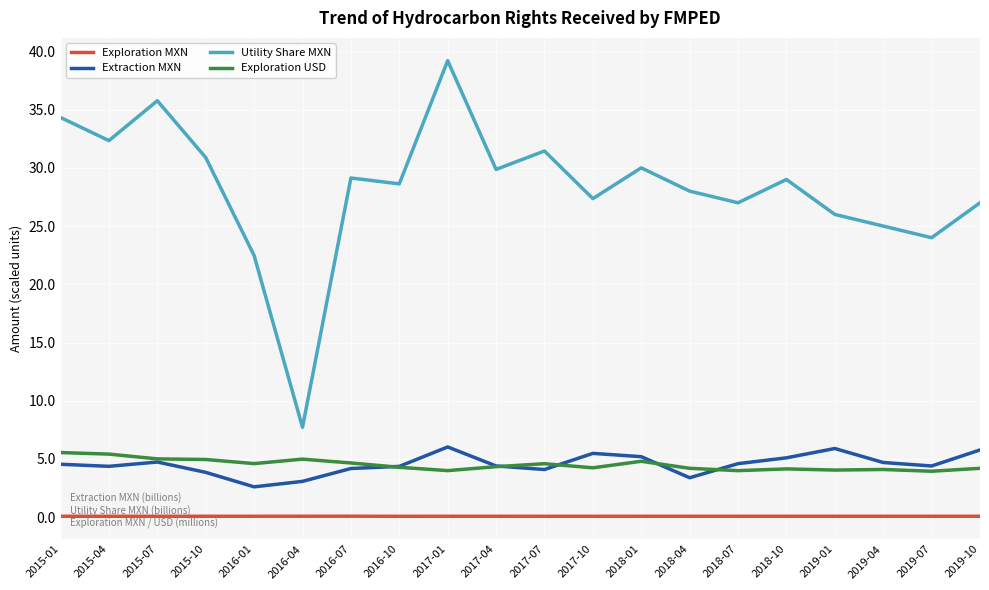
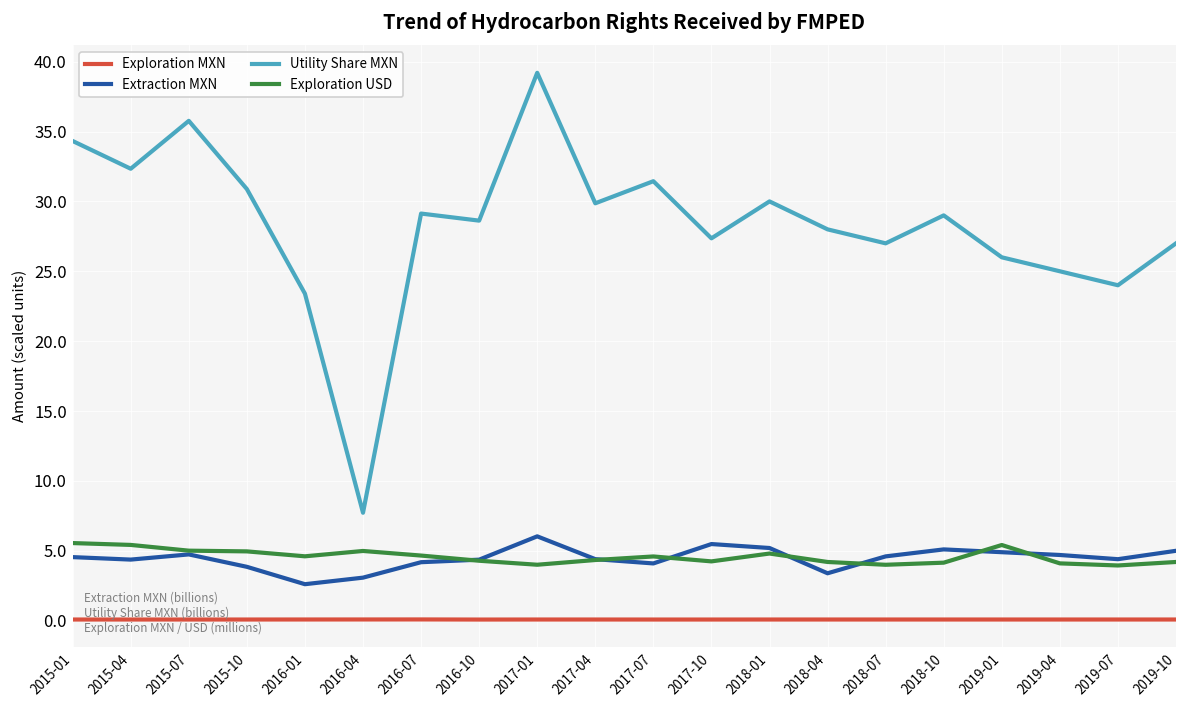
Utility Share MXN, 2016-01: 22.5 -> 23.4
Extraction MXN, 2019-01: 5.9 -> 4.9
Exploration USD, 2019-01: 4.1 -> 5.4
Extraction MXN, 2019-10: 5.8 -> 5.0
